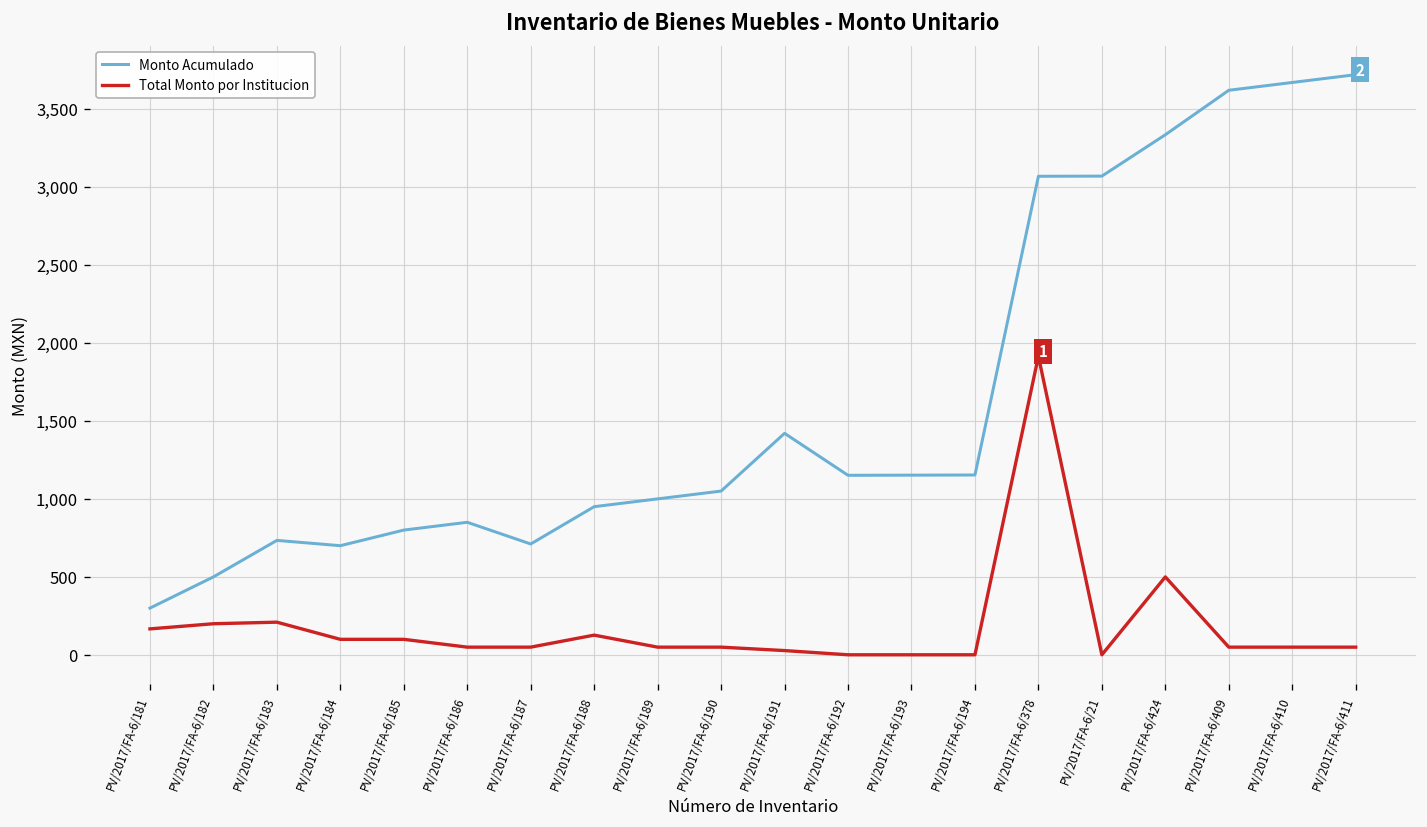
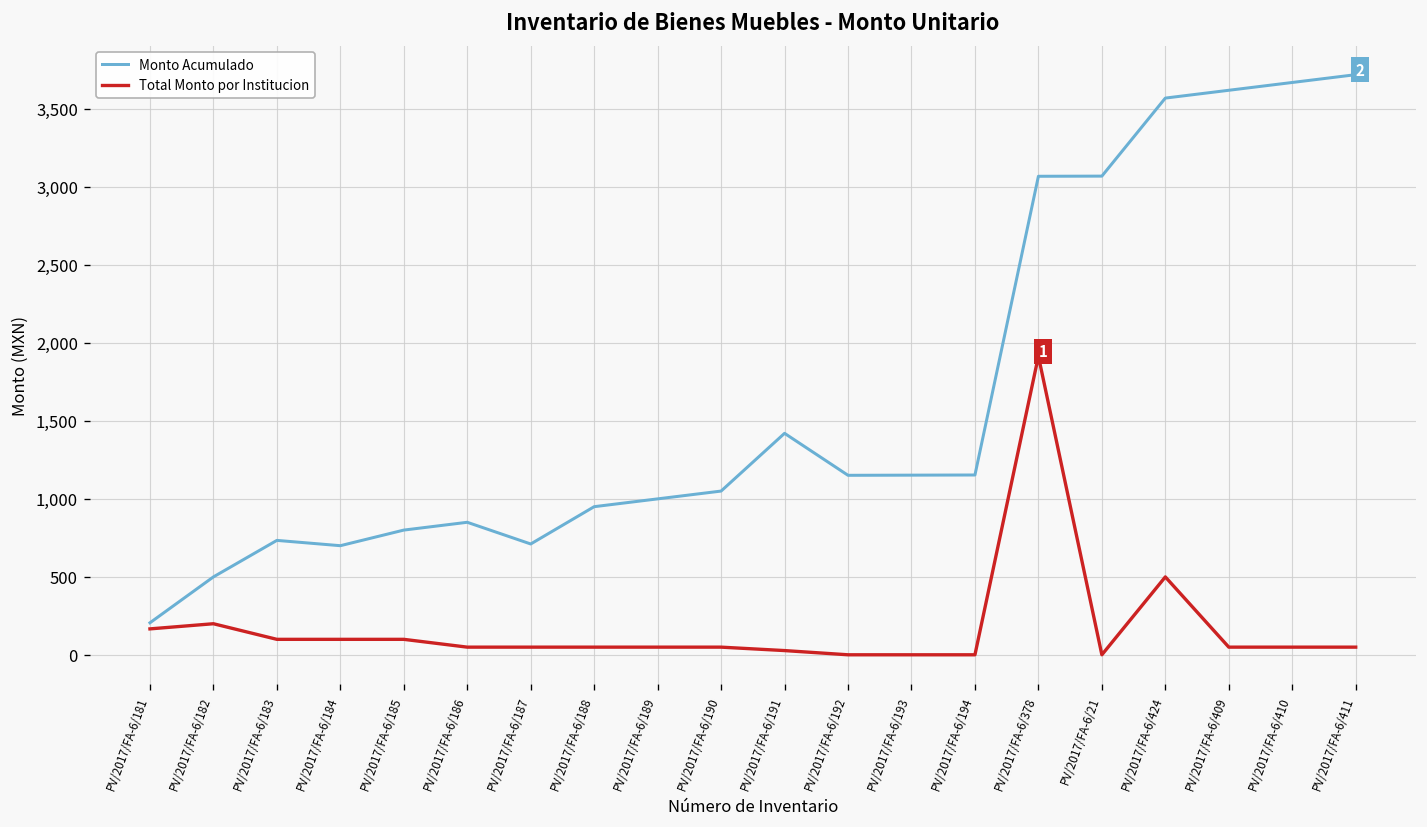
Monto Acumulado, PV/2017/FA-6/181: 300 -> 210
Total Monto por Institucion, PV/2017/FA-6/183: 210 -> 100
Total Monto por Institucion, PV/2017/FA-6/188: 130 -> 50
Monto Acumulado, PV/2017/FA-6/424: 3,330 -> 3,570
